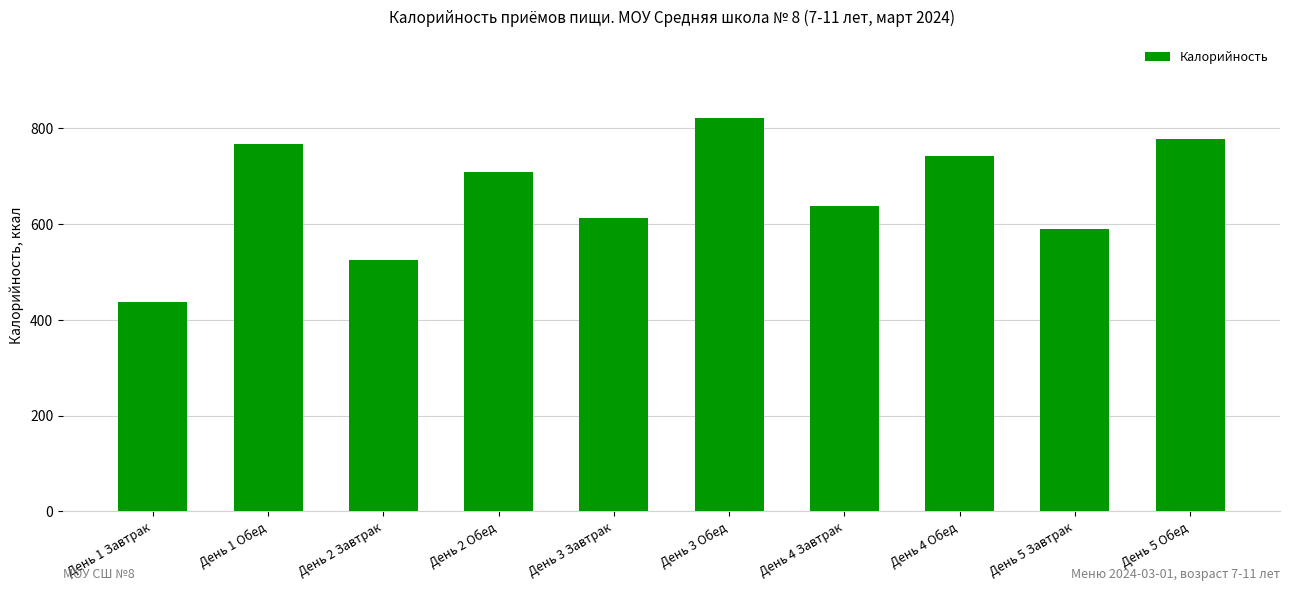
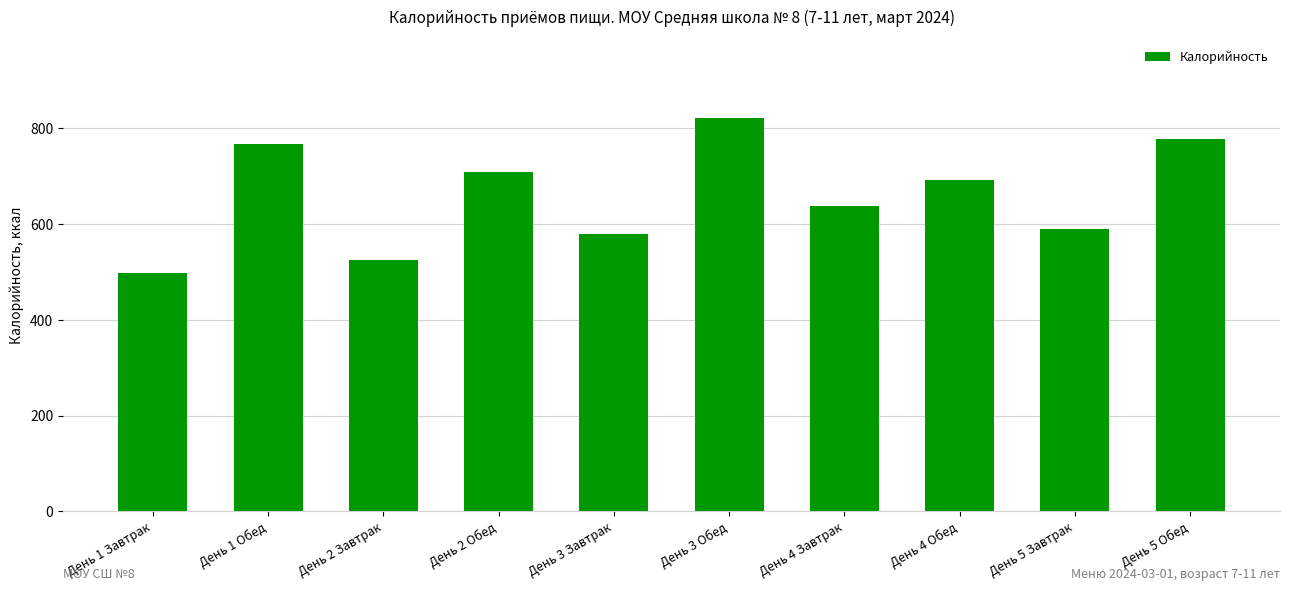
День 1 Завтрак: 440 -> 500
День 3 Завтрак: 610 -> 580
День 4 Обед: 740 -> 690
